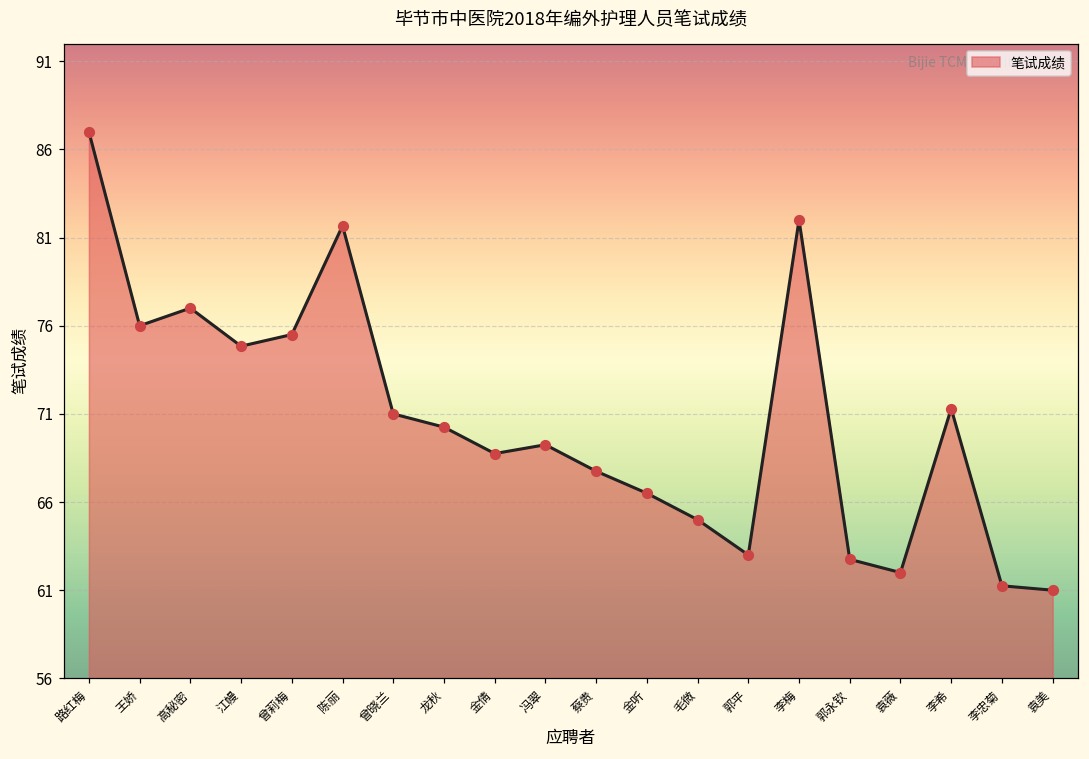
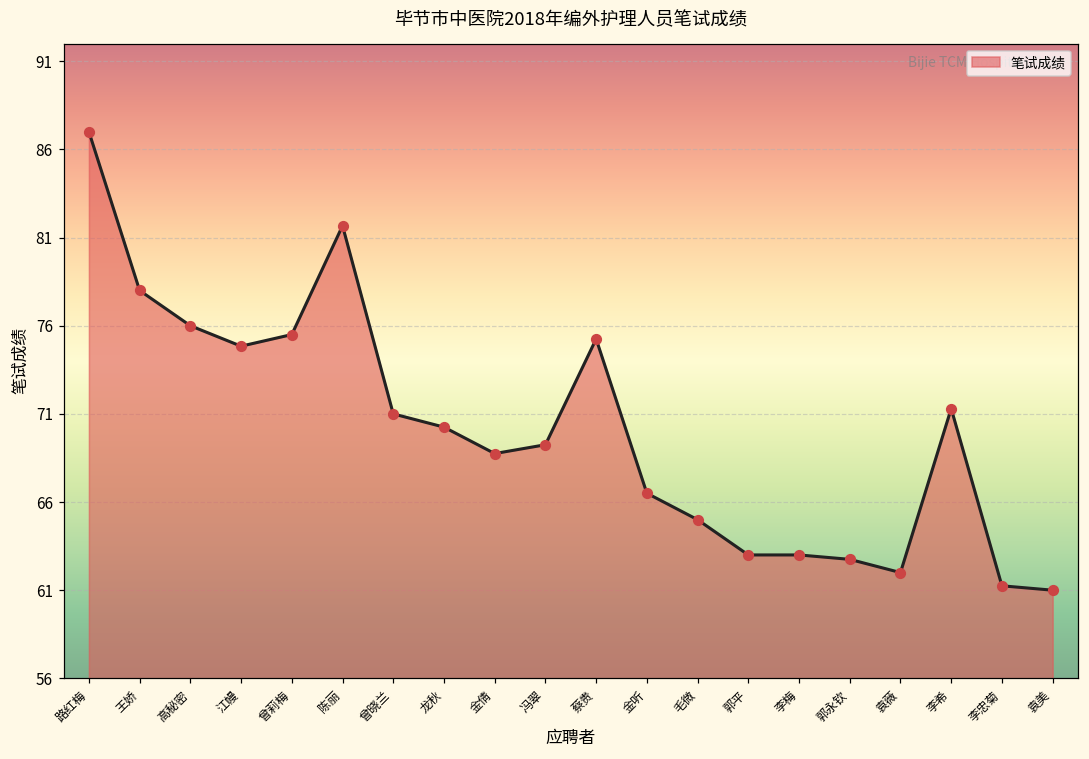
王娇: 76 -> 78
高秘密: 77 -> 76
蔡贵: 67.8 -> 75.3
李梅: 82 -> 63
